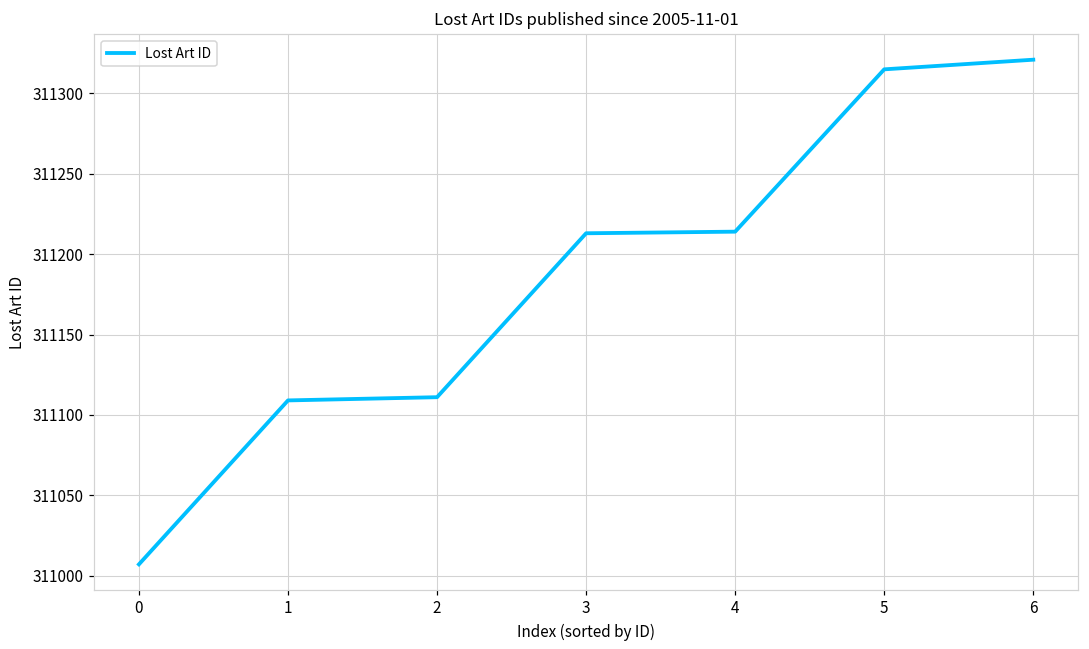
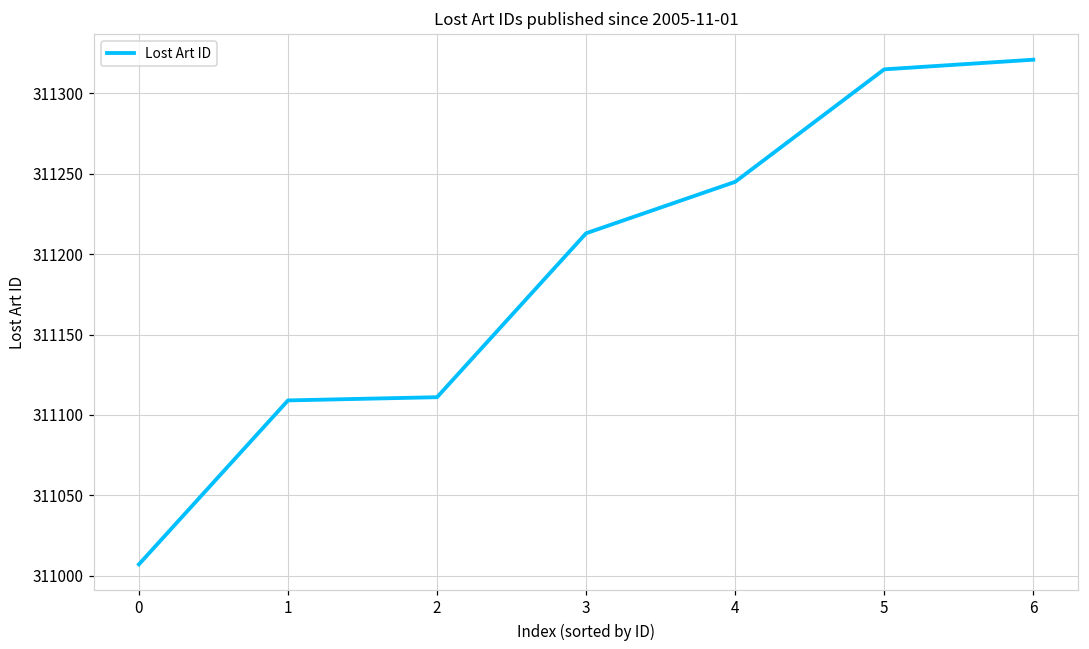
4: 311214 -> 311245
